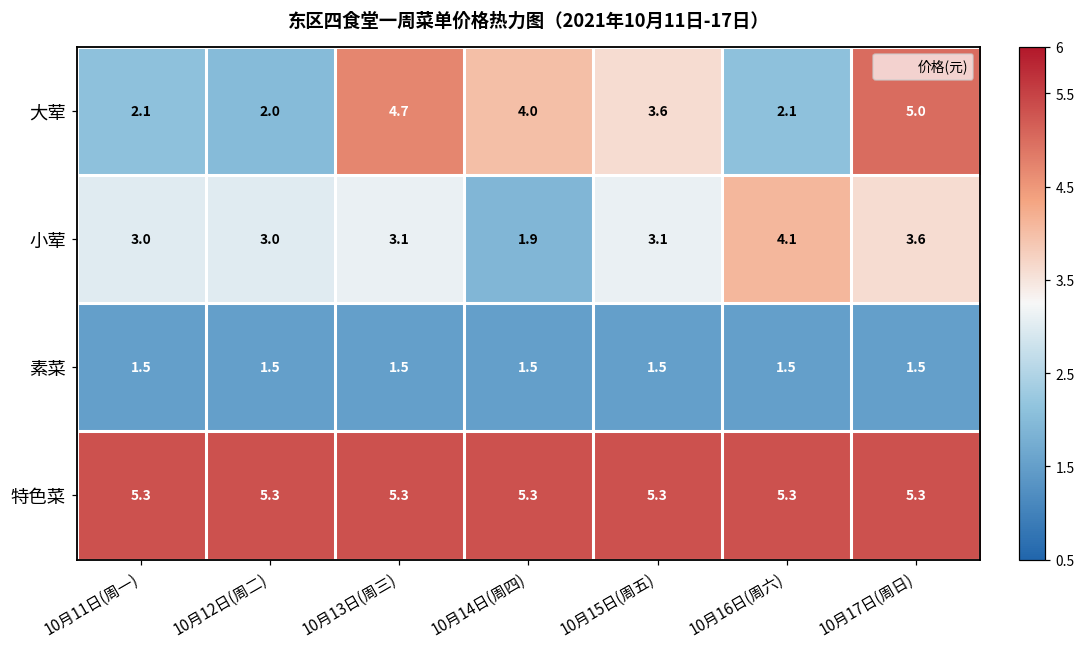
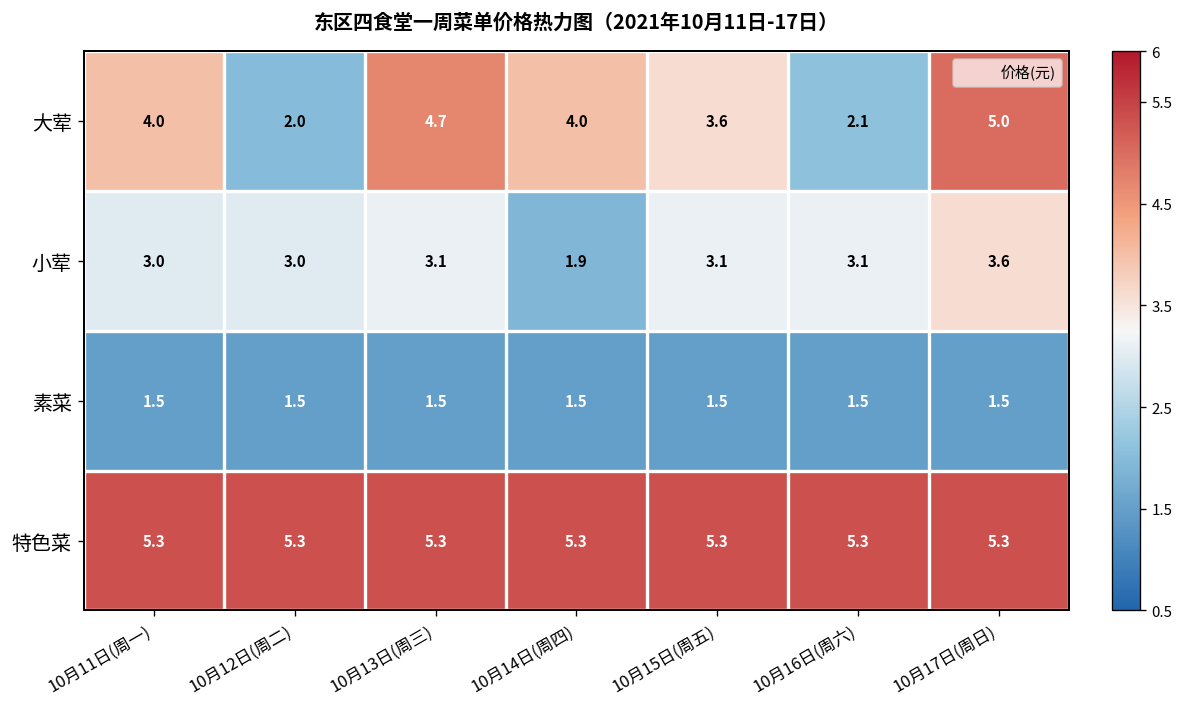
大荤, 10月11日(周一): 2.1 -> 4.0
小荤, 10月16日(周六): 4.1 -> 3.1
